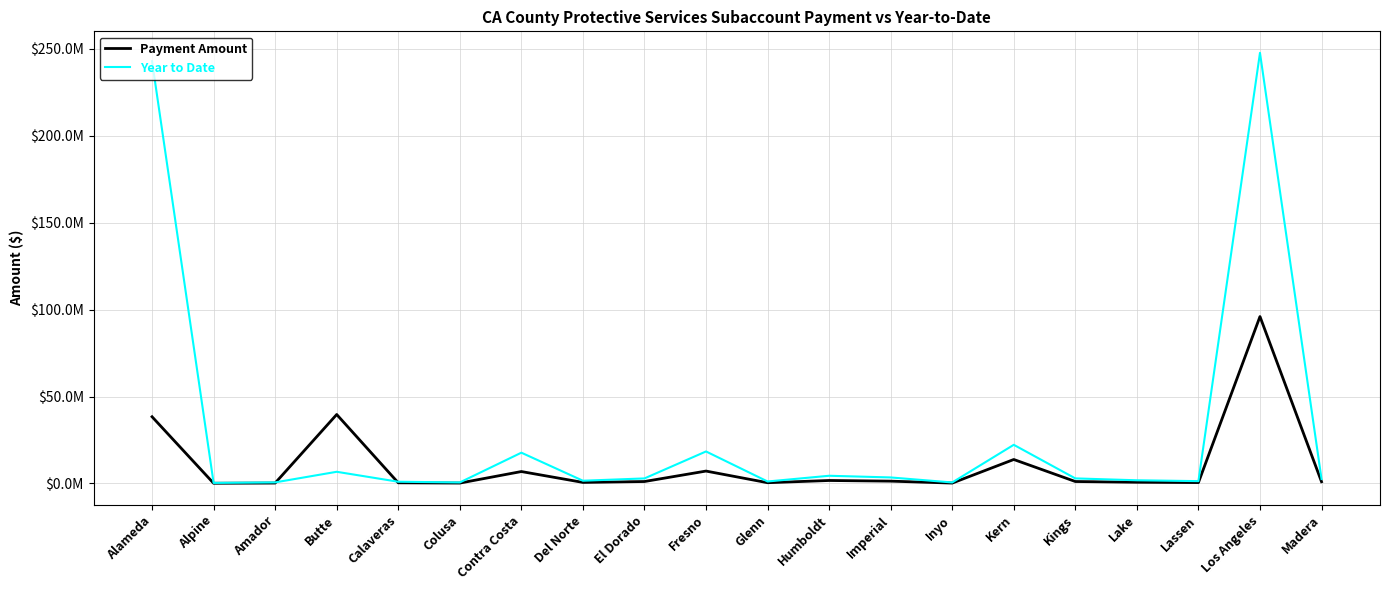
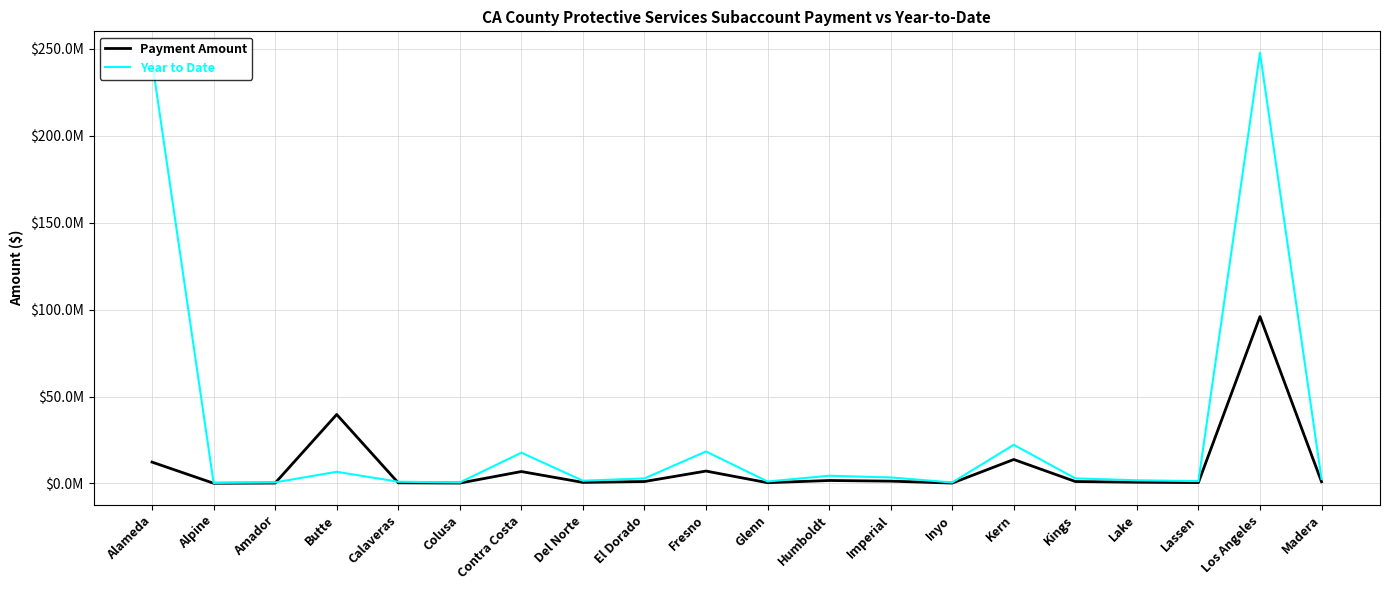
Payment Amount, Alameda: $38000000 -> $12000000
